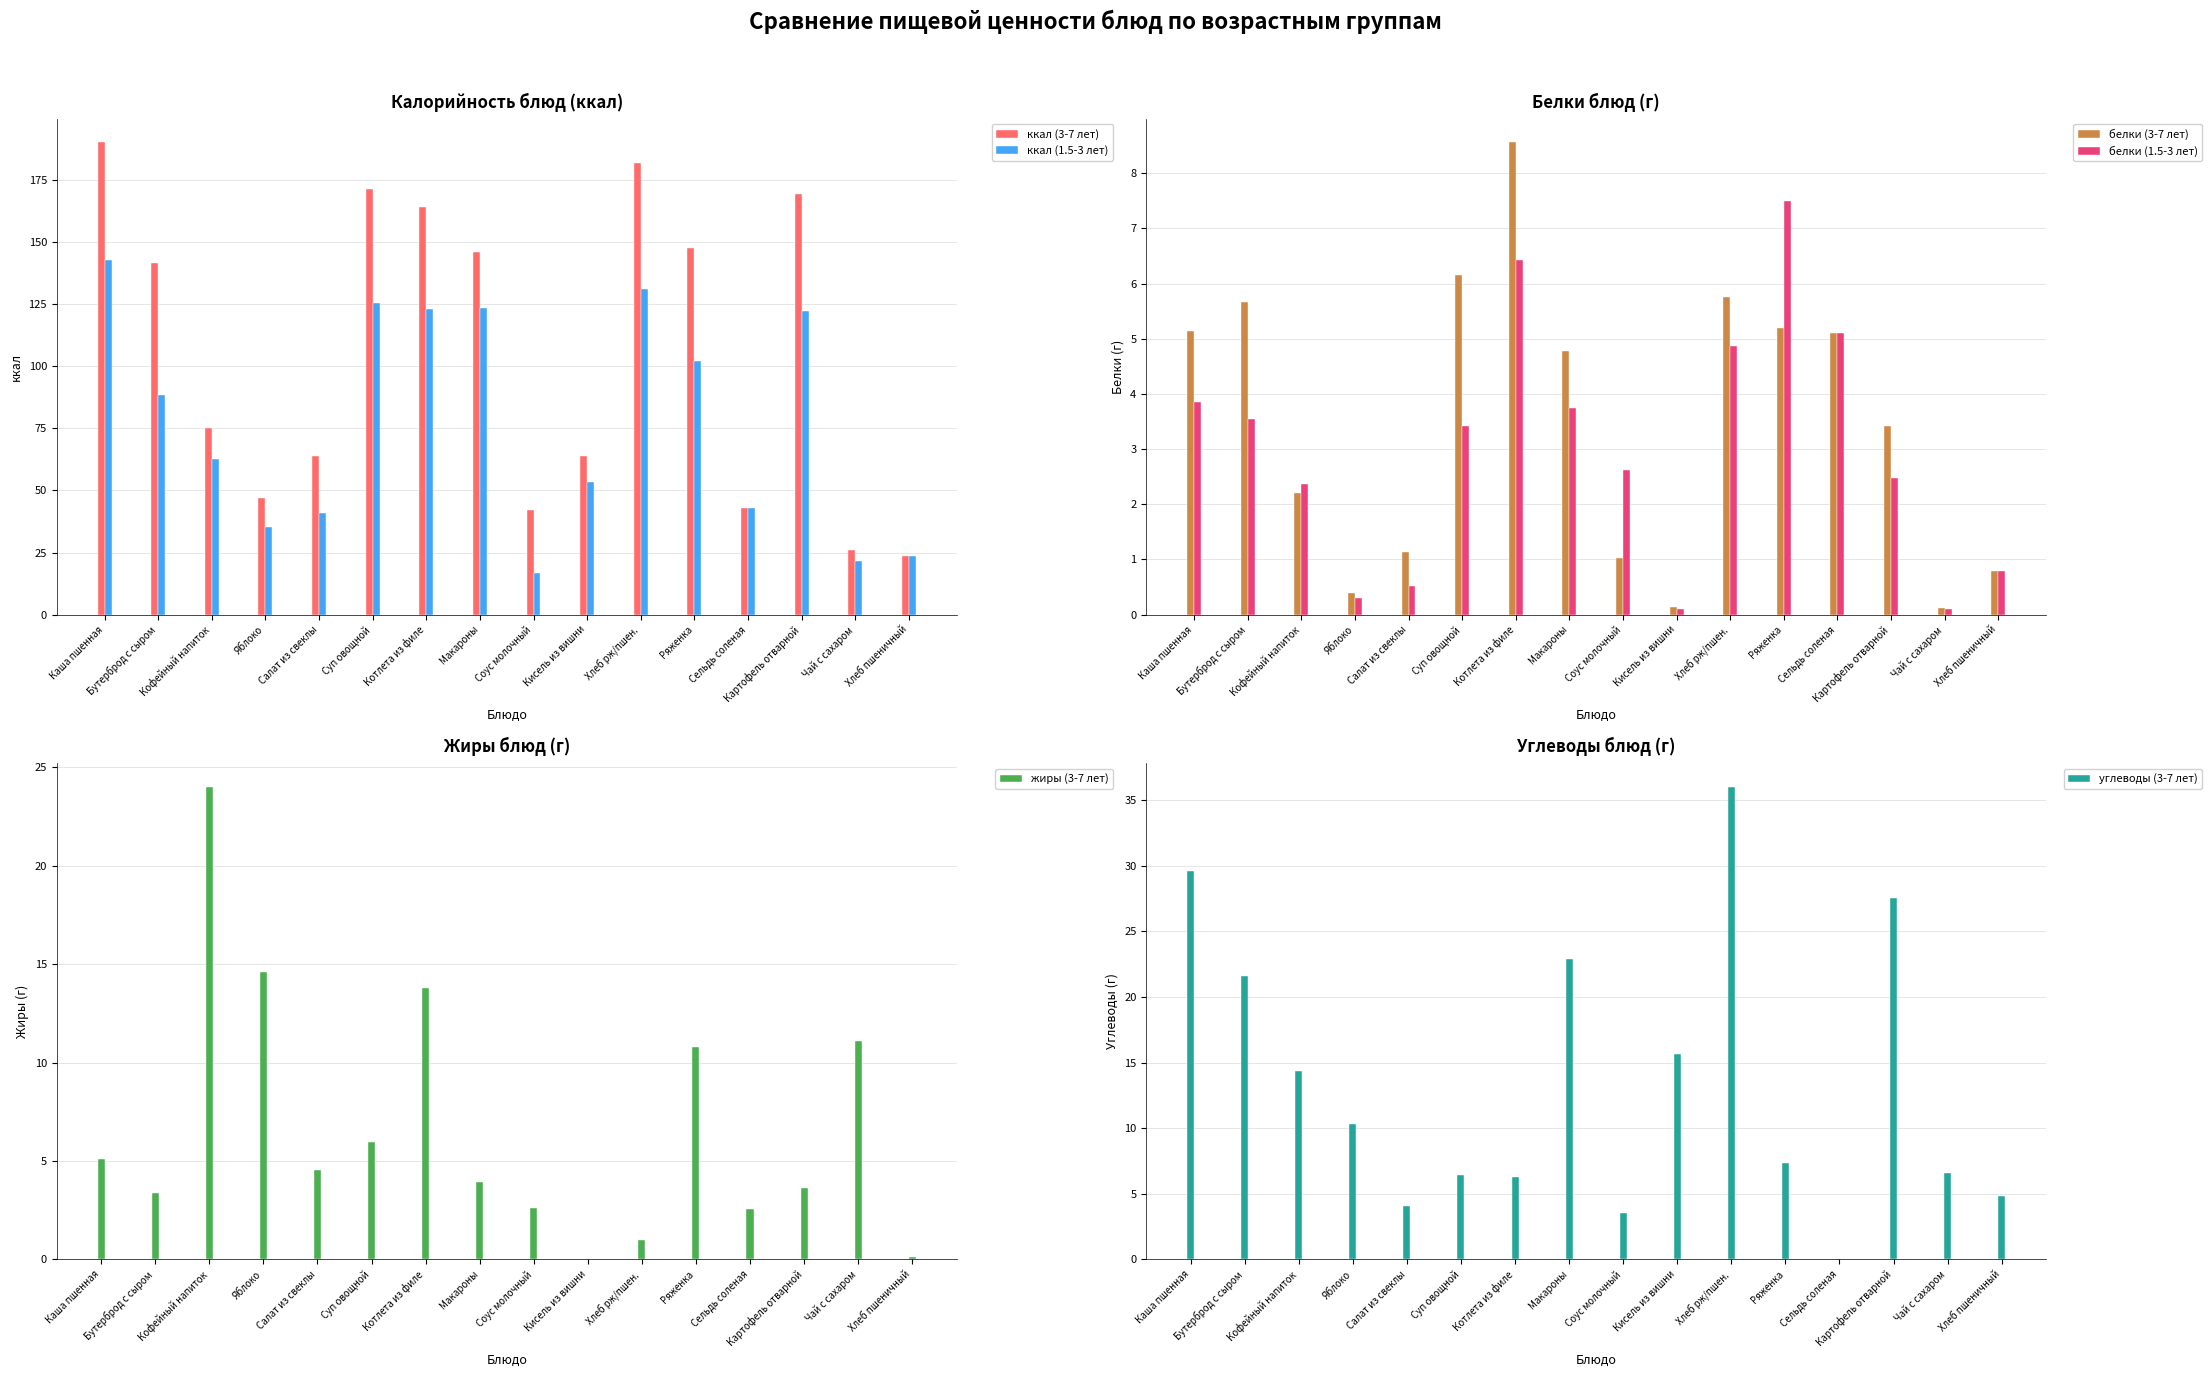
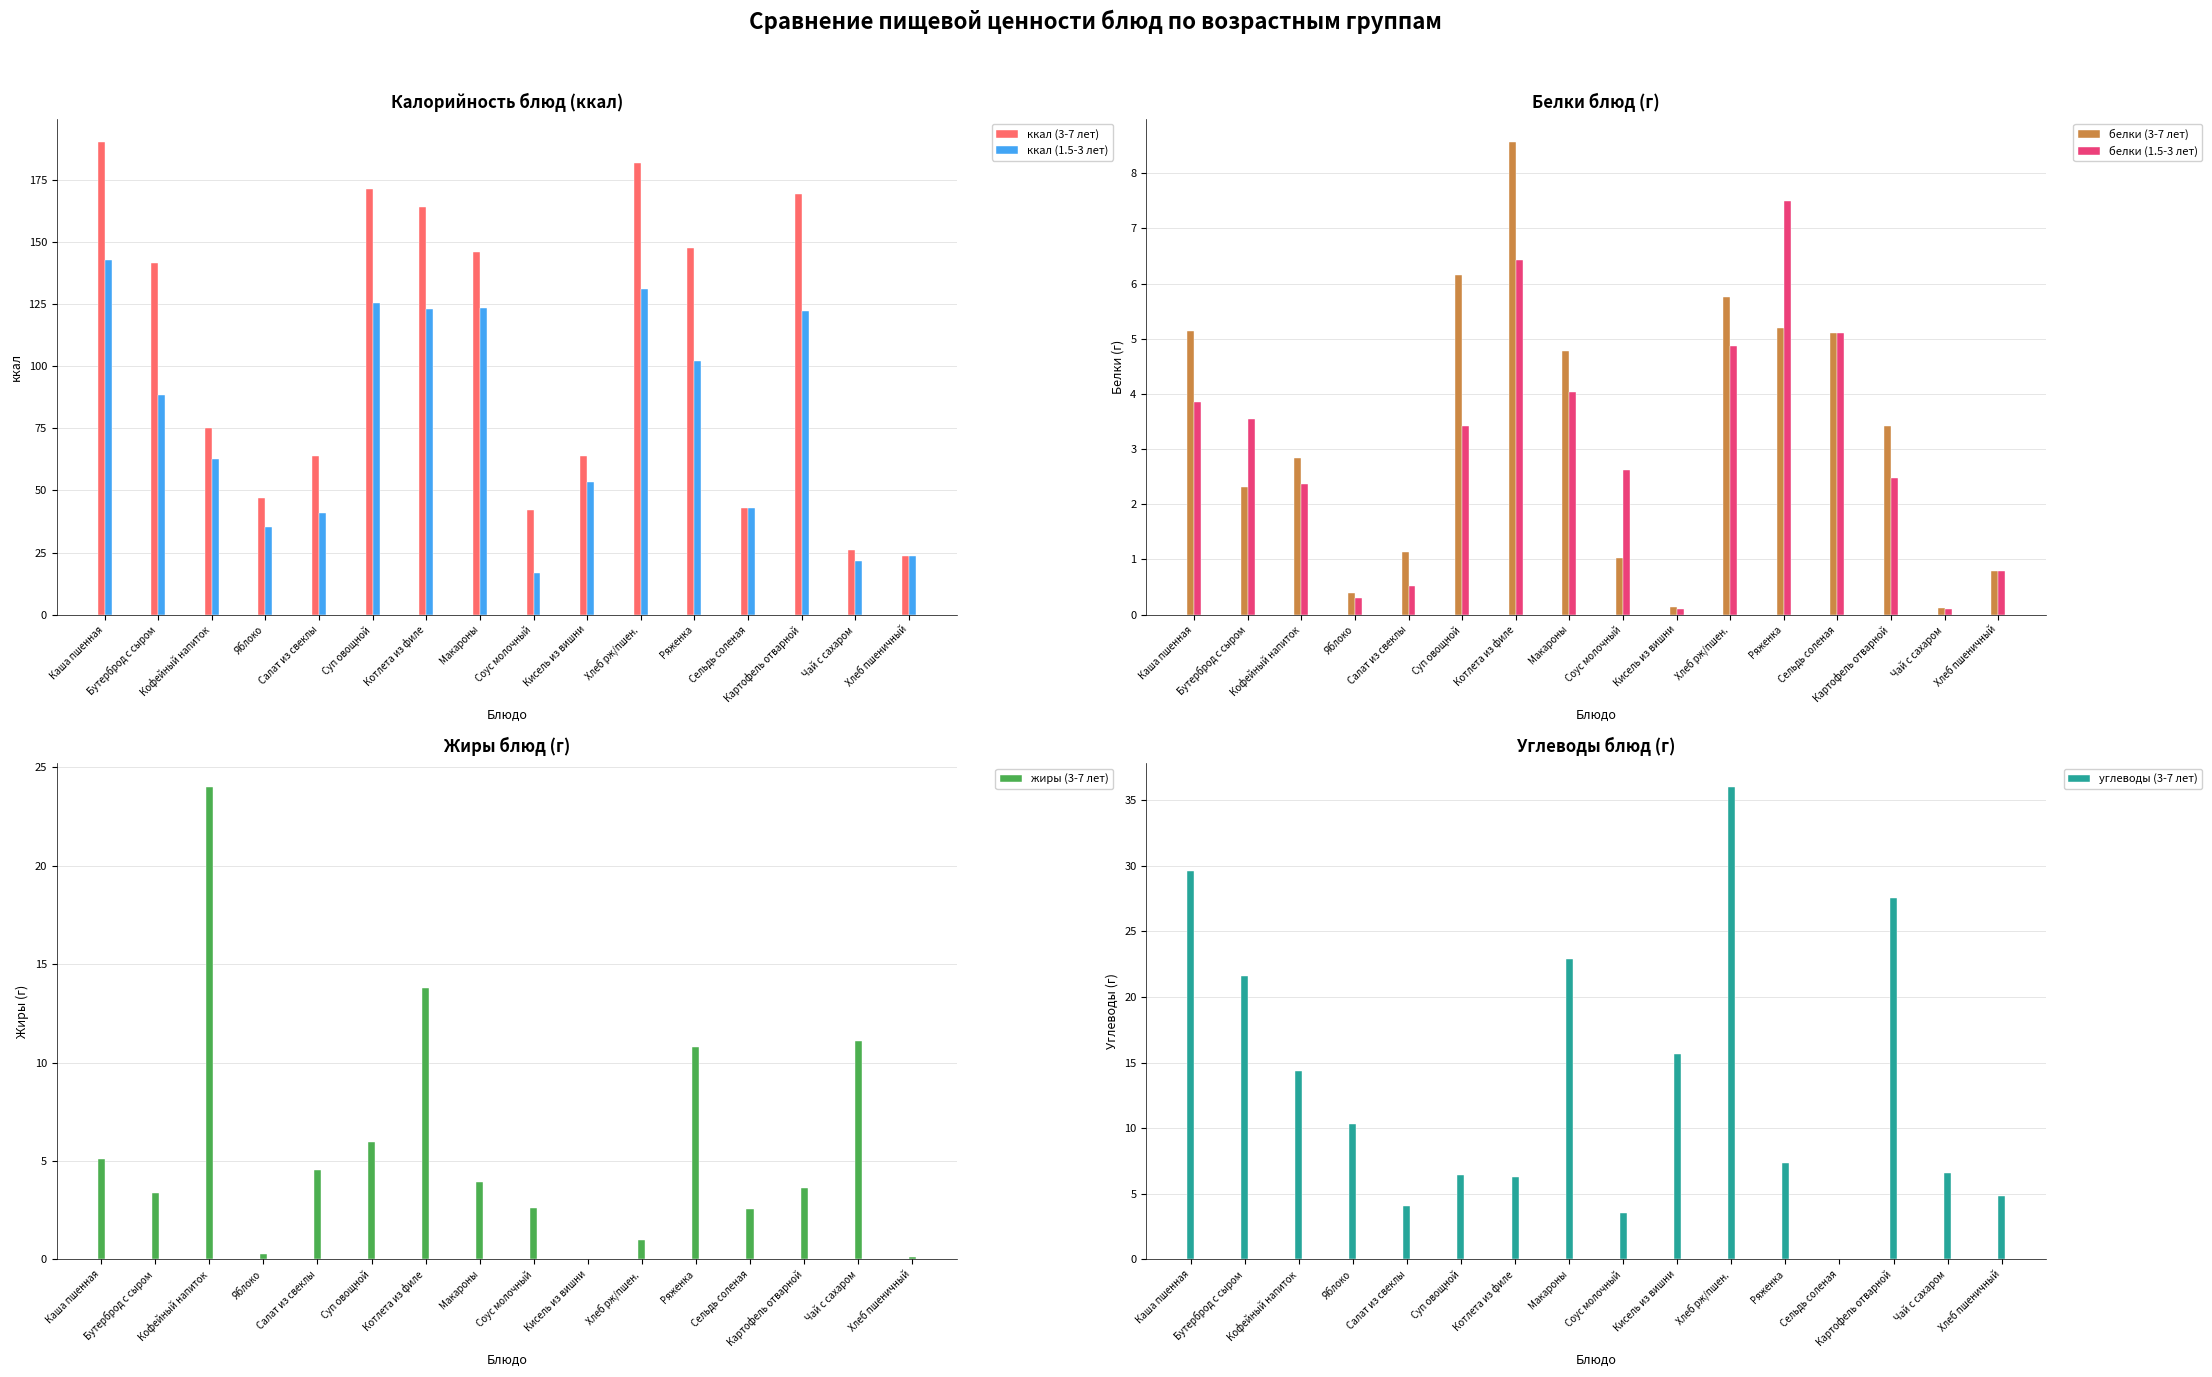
Белки блюд (г), белки (3-7 лет), Бутерброд с сыром: 5.7 -> 2.3
Белки блюд (г), белки (3-7 лет), Кофейный напиток: 2.2 -> 2.8
Белки блюд (г), белки (1.5-3 лет), Макароны: 3.8 -> 4.0
Жиры блюд (г), Яблоко: 14.6 -> 0.3
